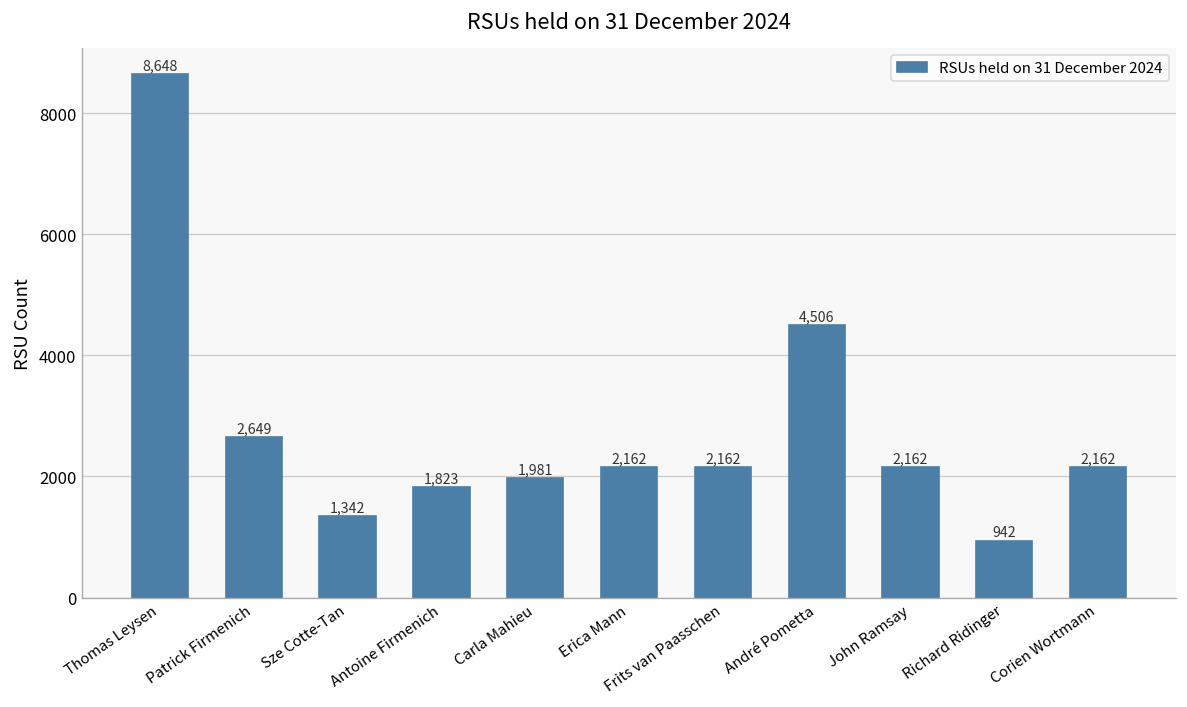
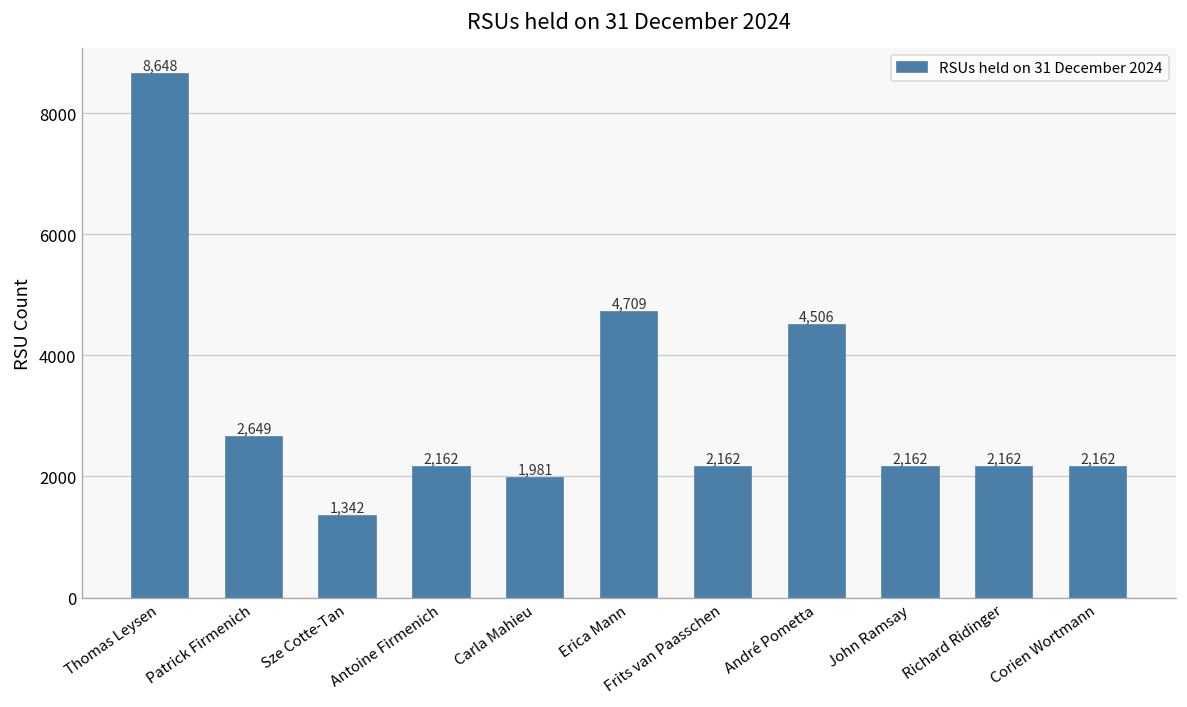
Antoine Firmenich: 1,823 -> 2,162
Erica Mann: 2,162 -> 4,709
Richard Ridinger: 942 -> 2,162
